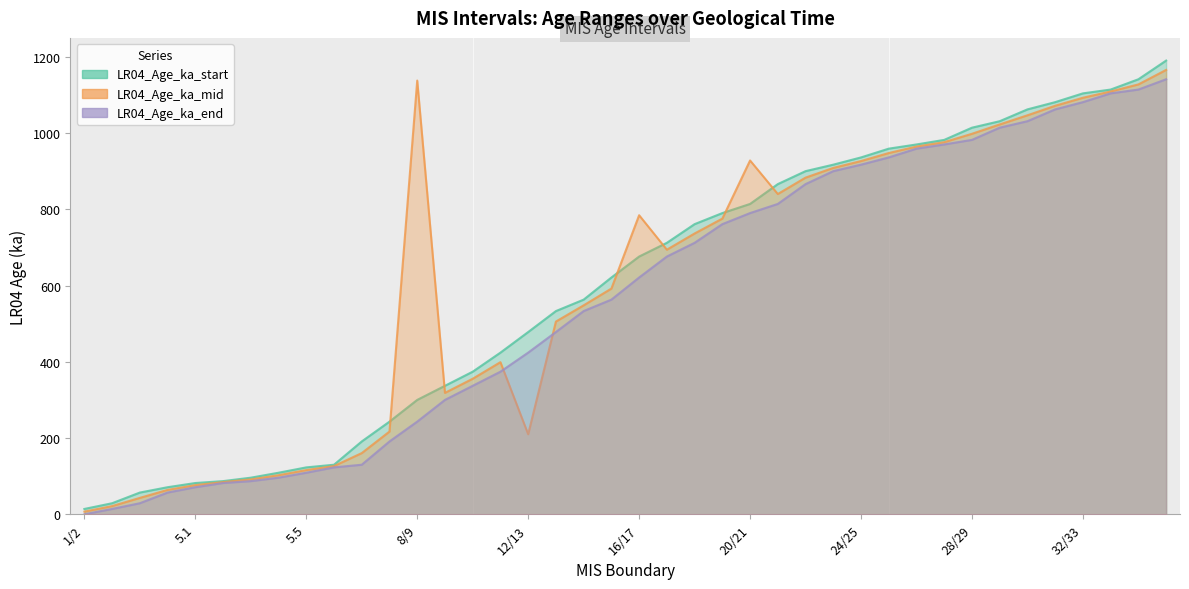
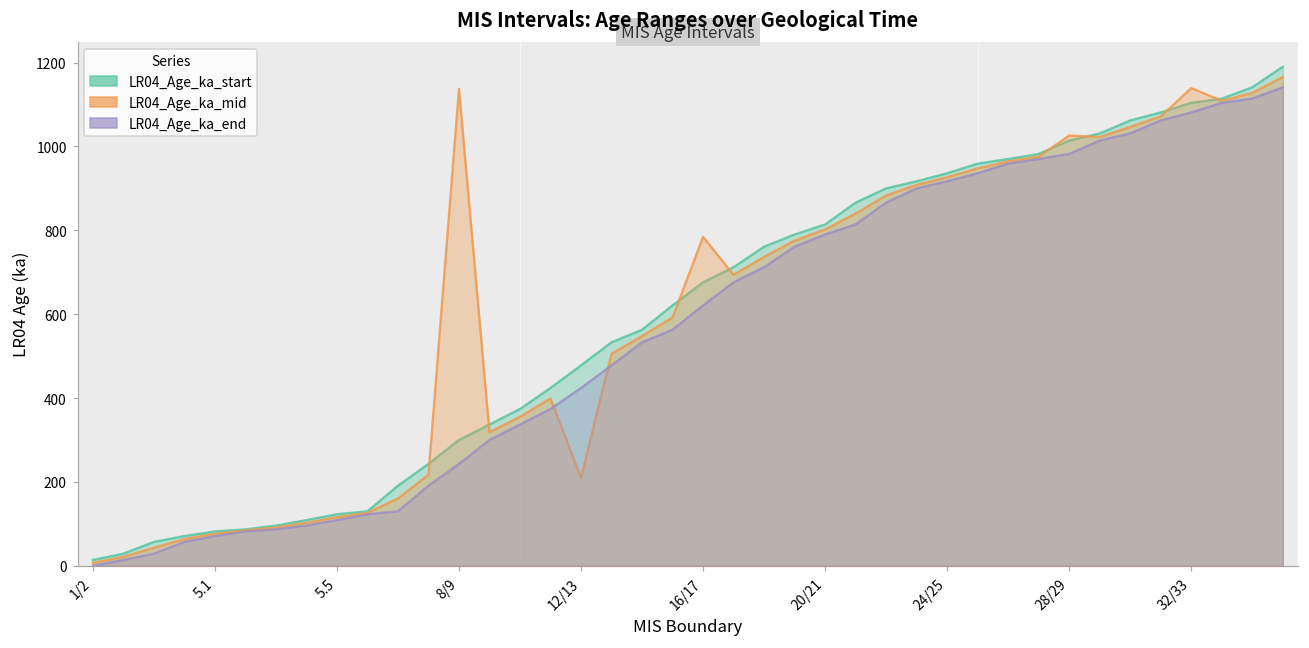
LR04_Age_ka_mid, 20/21: 930 -> 800
LR04_Age_ka_mid, 28/29: 1000 -> 1030
LR04_Age_ka_mid, 32/33: 1090 -> 1140
